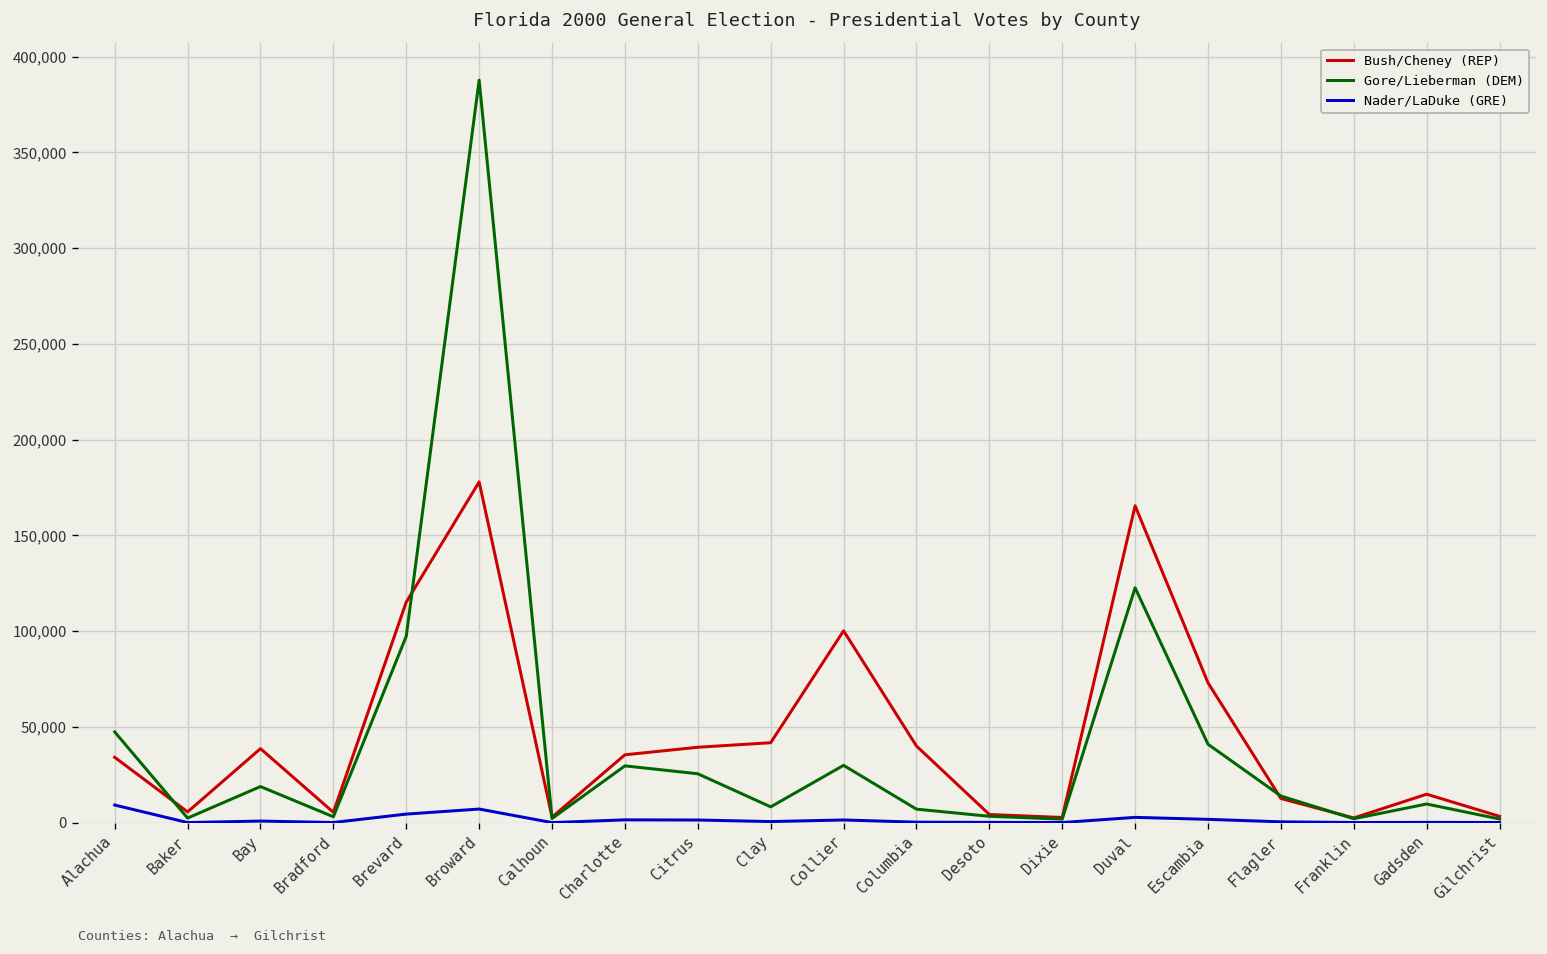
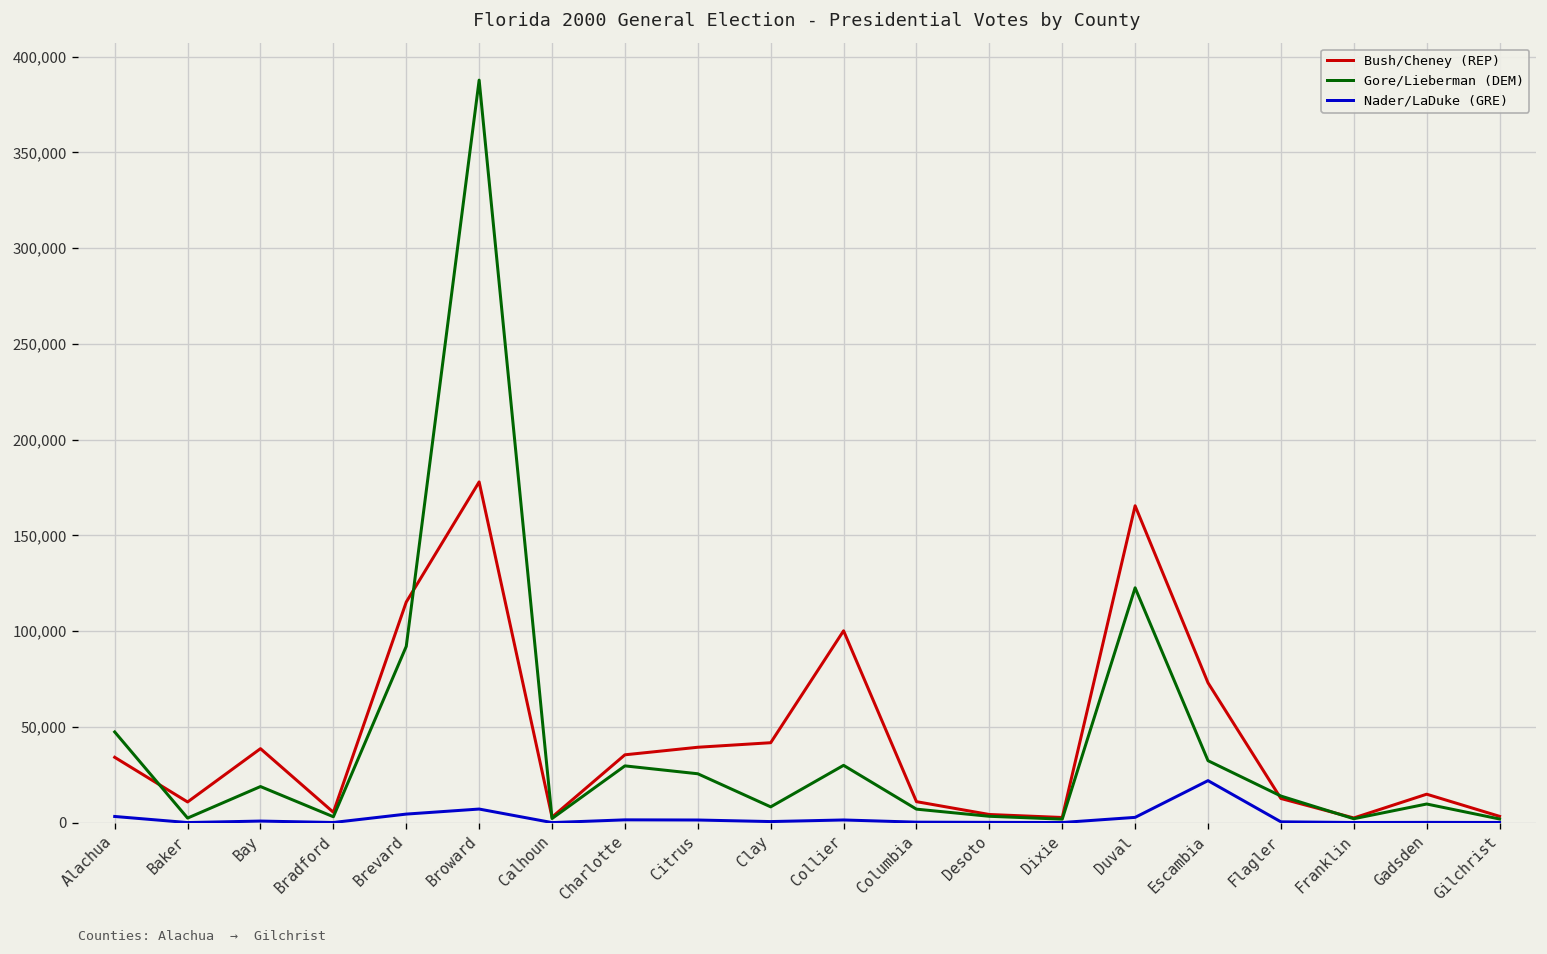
Nader/LaDuke (GRE), Alachua: 9,000 -> 3,000
Bush/Cheney (REP), Baker: 6,000 -> 11,000
Gore/Lieberman (DEM), Brevard: 97,000 -> 92,000
Bush/Cheney (REP), Columbia: 40,000 -> 11,000
Gore/Lieberman (DEM), Escambia: 41,000 -> 32,000
Nader/LaDuke (GRE), Escambia: 2,000 -> 22,000
